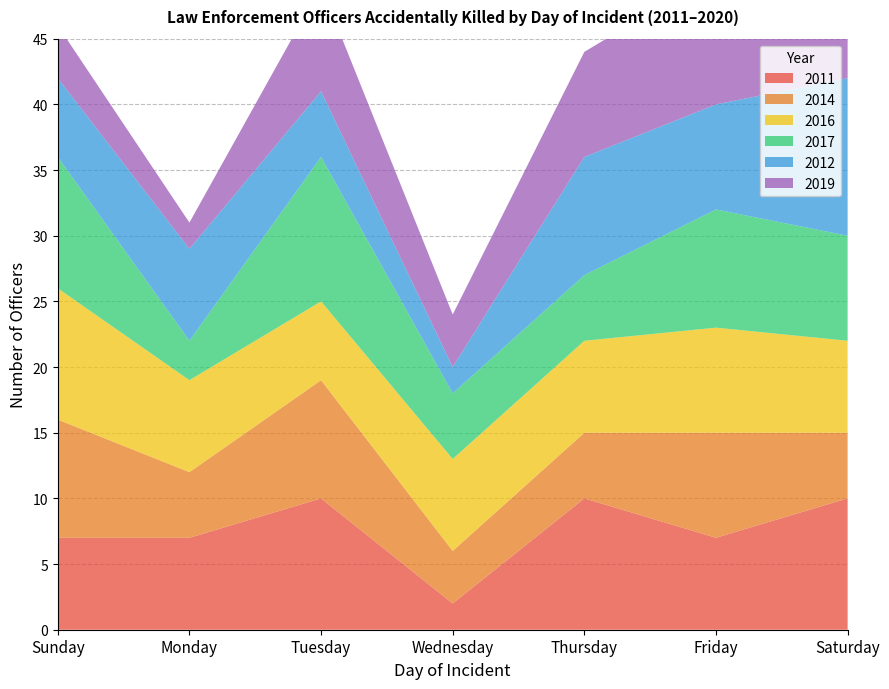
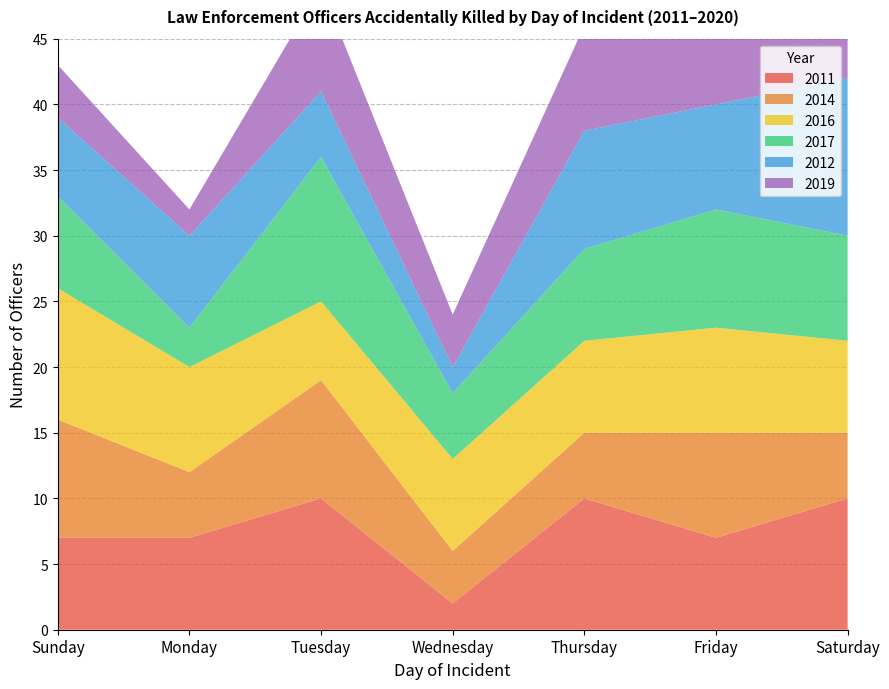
2017, Sunday: 10 -> 7
2016, Monday: 7 -> 8
2017, Thursday: 5 -> 7
